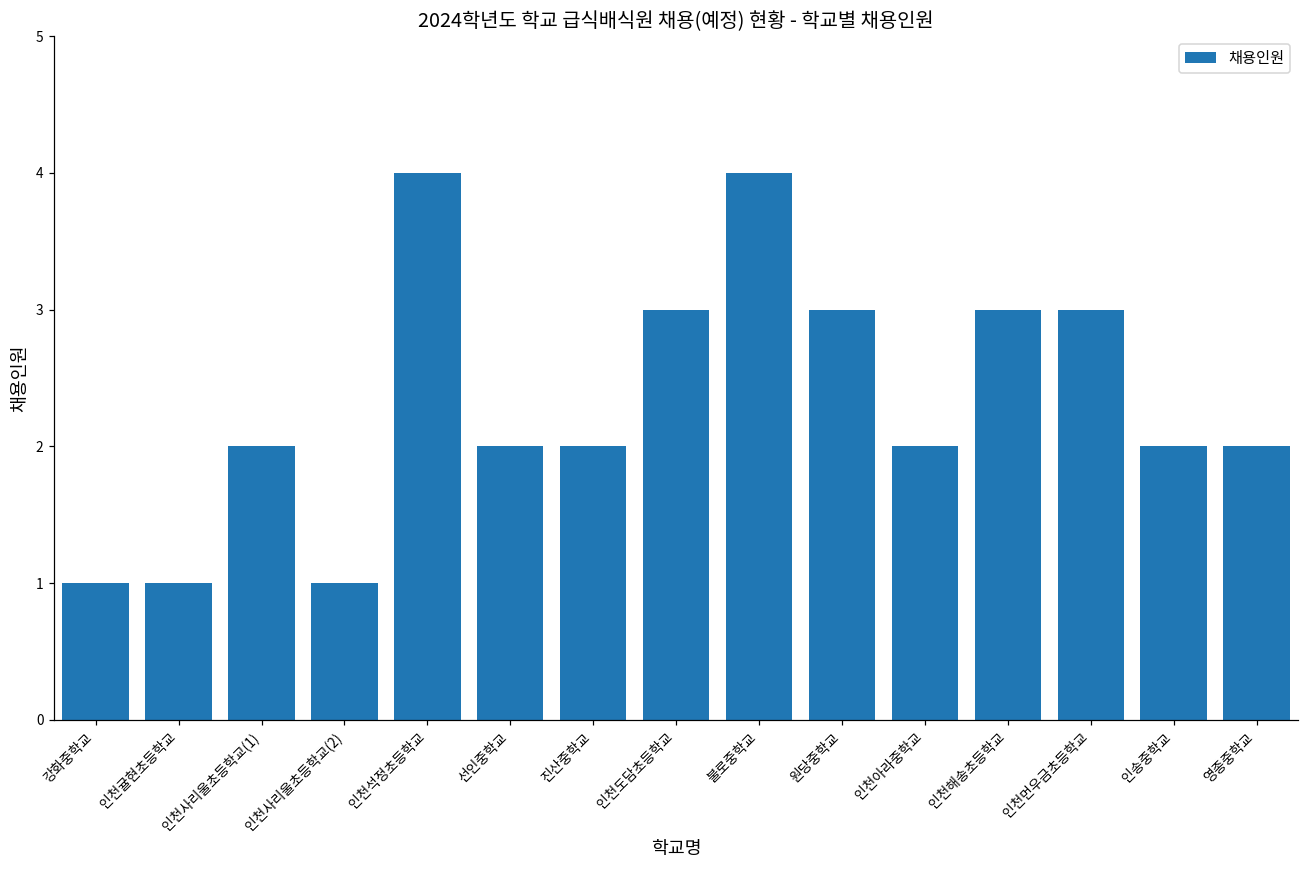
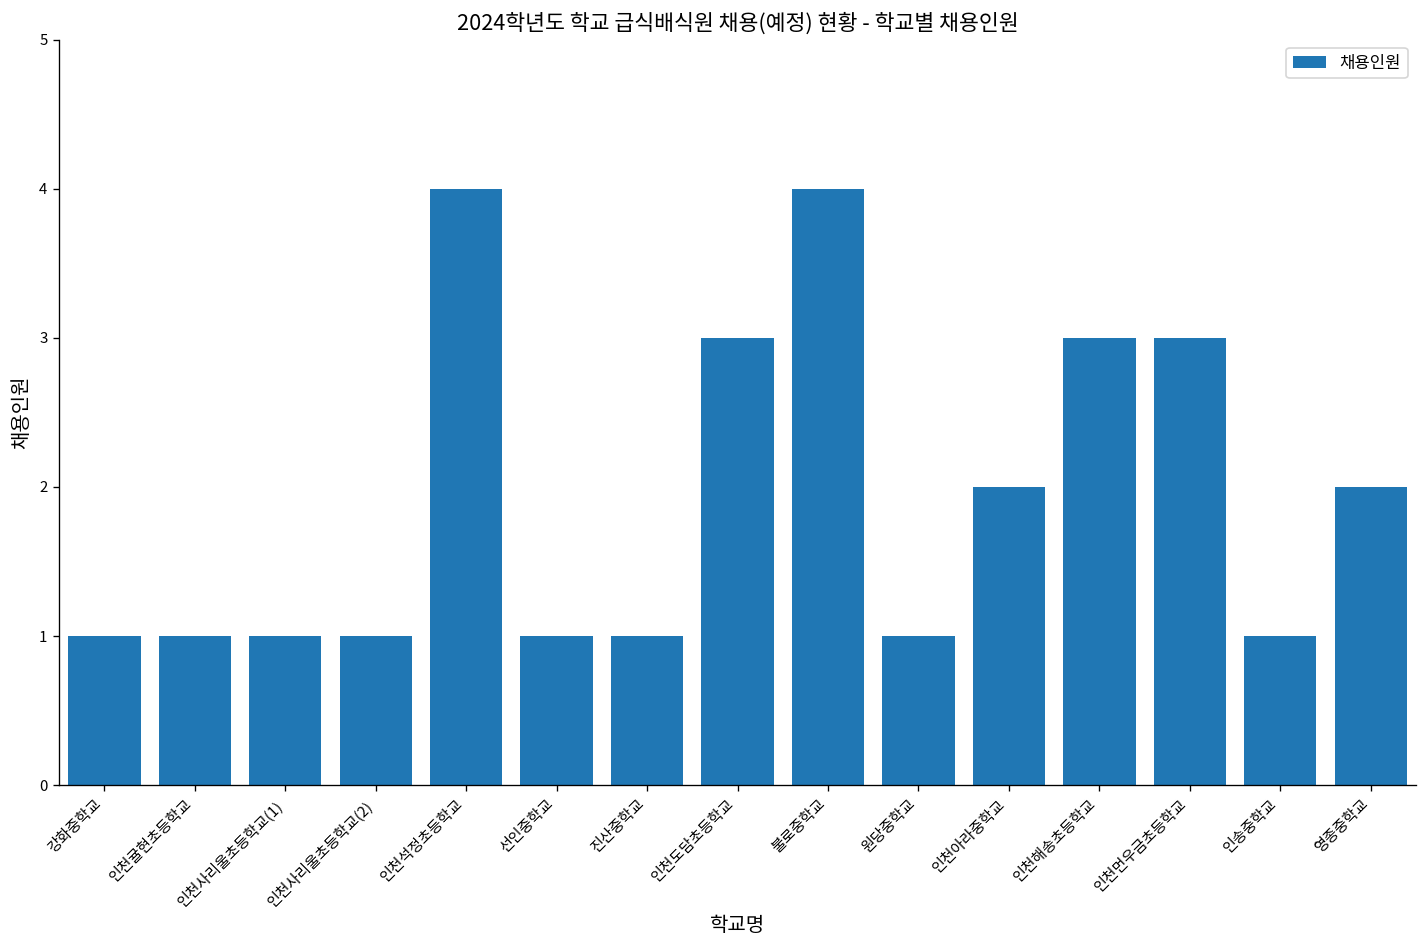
인천사리울초등학교(1): 2 -> 1
선인중학교: 2 -> 1
진산중학교: 2 -> 1
원당중학교: 3 -> 1
인송중학교: 2 -> 1
